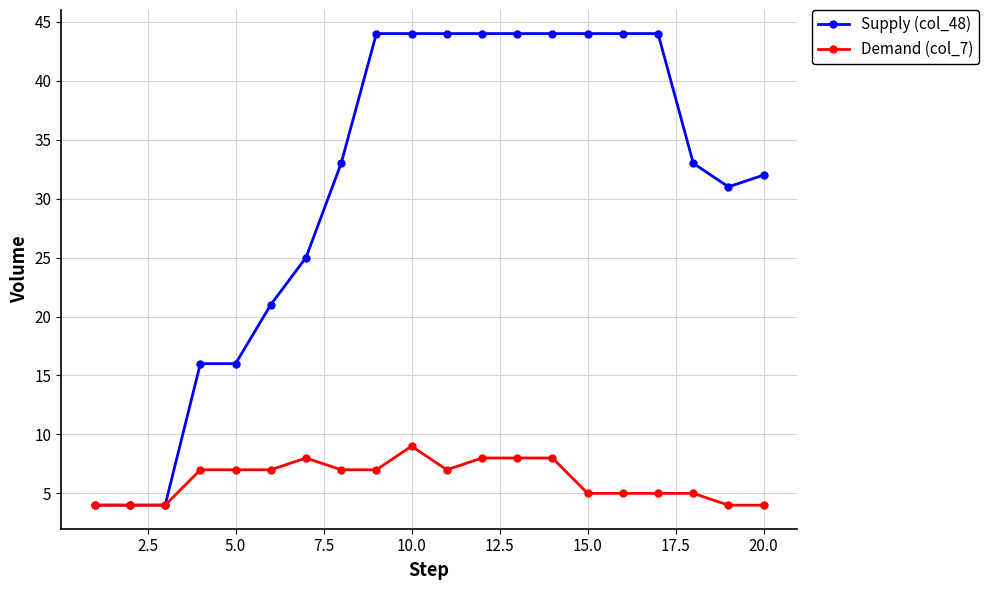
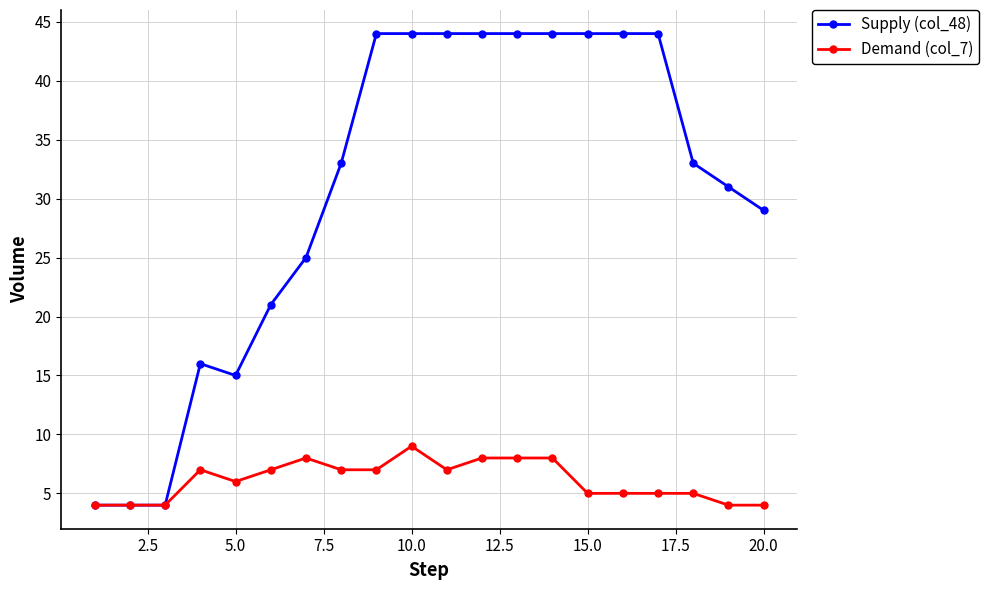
Supply (col_48), 5.0: 16 -> 15
Demand (col_7), 5.0: 7 -> 6
Supply (col_48), 20.0: 32 -> 29
